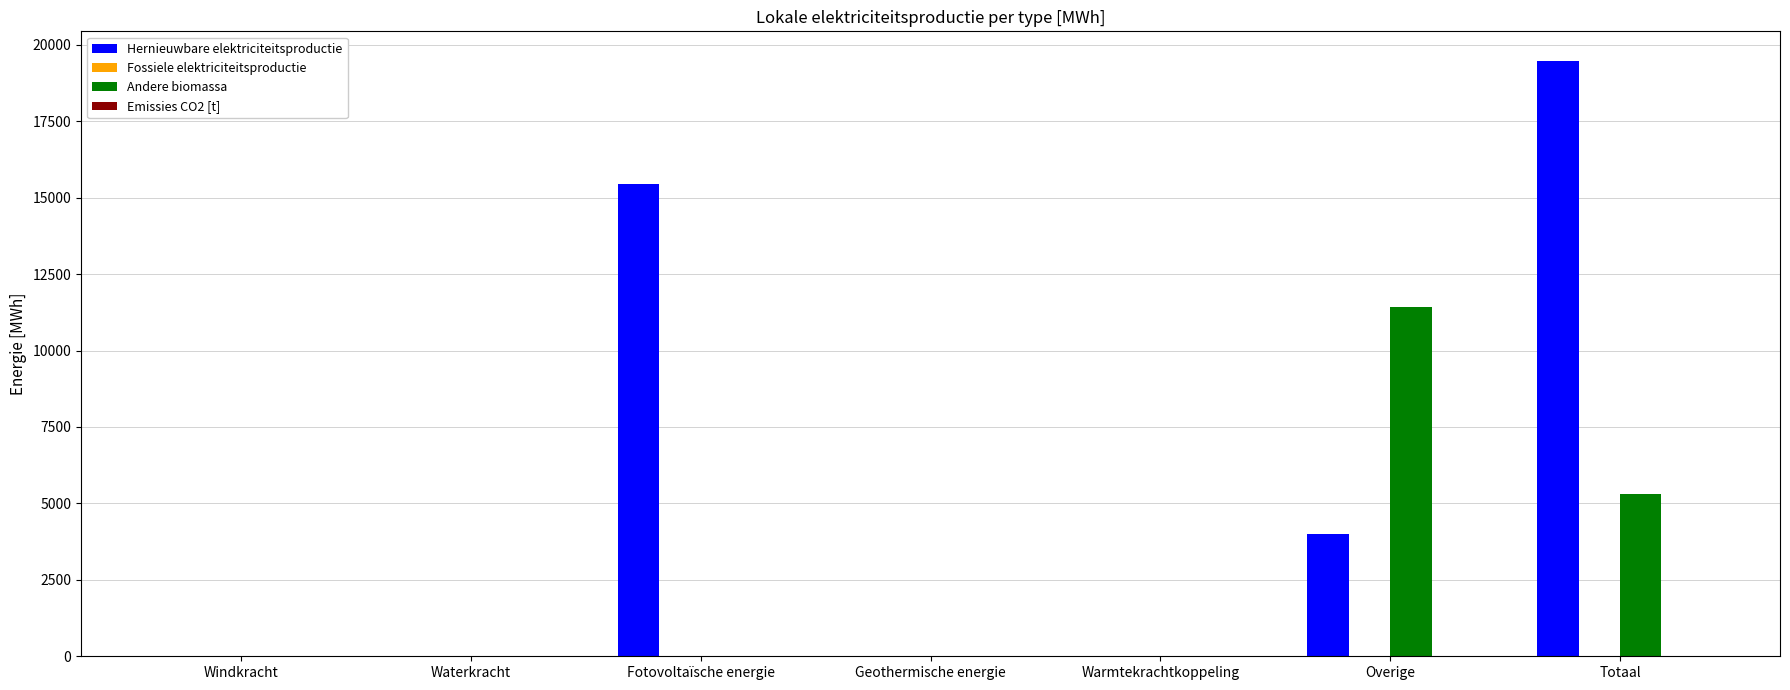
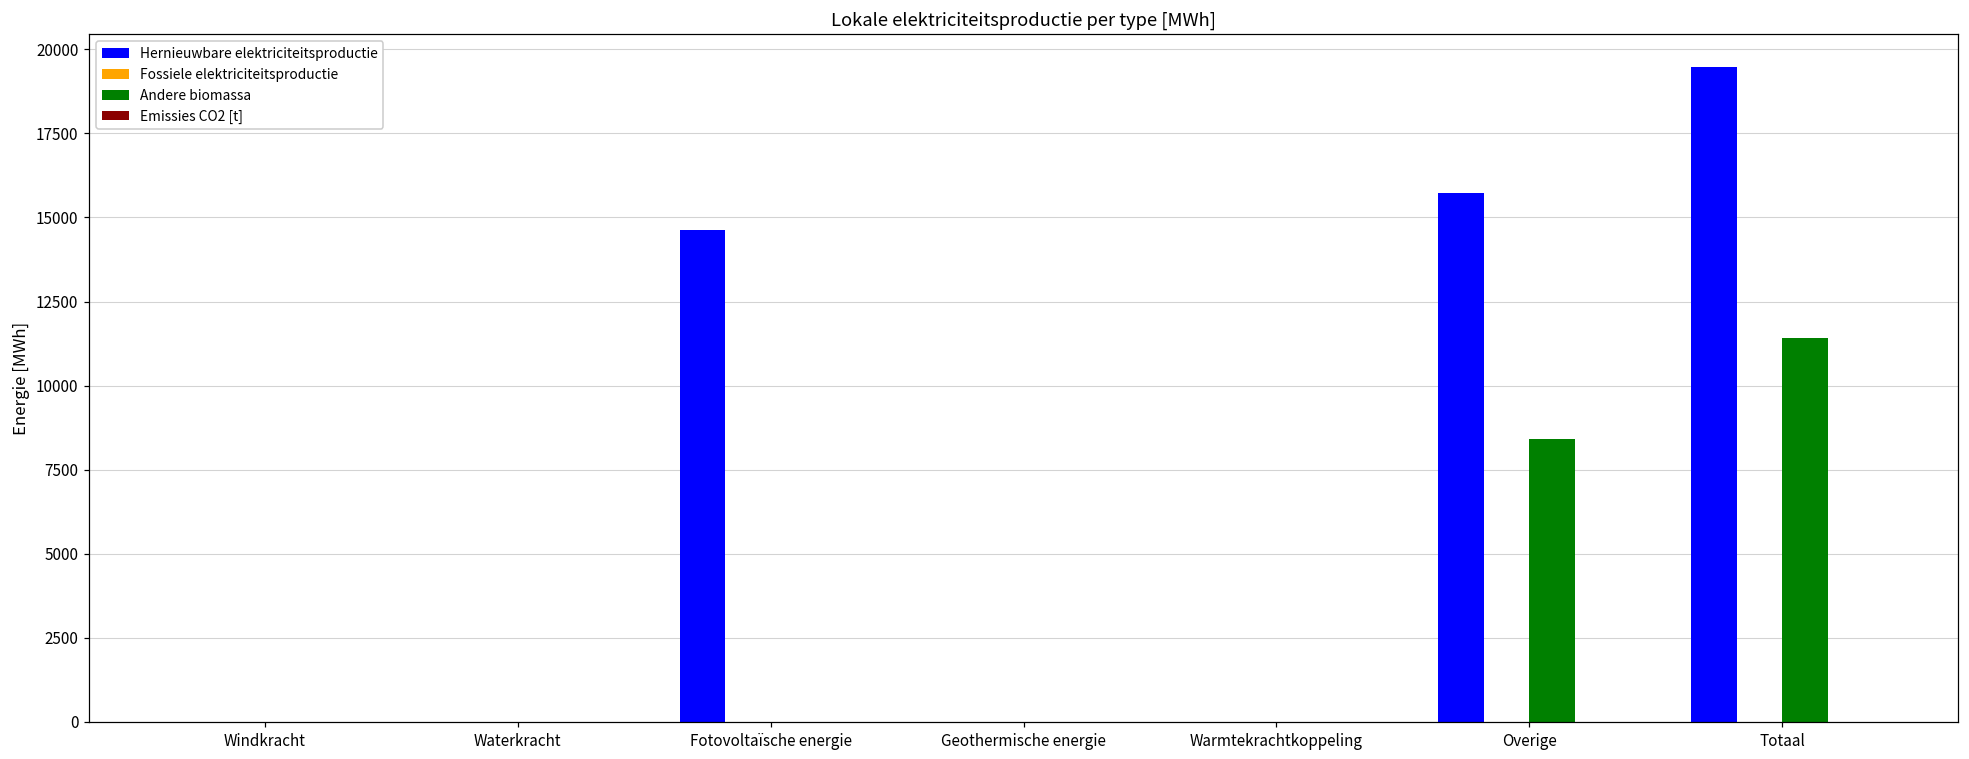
Hernieuwbare elektriciteitsproductie, Fotovoltaïsche energie: 15500 -> 14600
Hernieuwbare elektriciteitsproductie, Overige: 4000 -> 15700
Andere biomassa, Overige: 11400 -> 8400
Andere biomassa, Totaal: 5300 -> 11400
